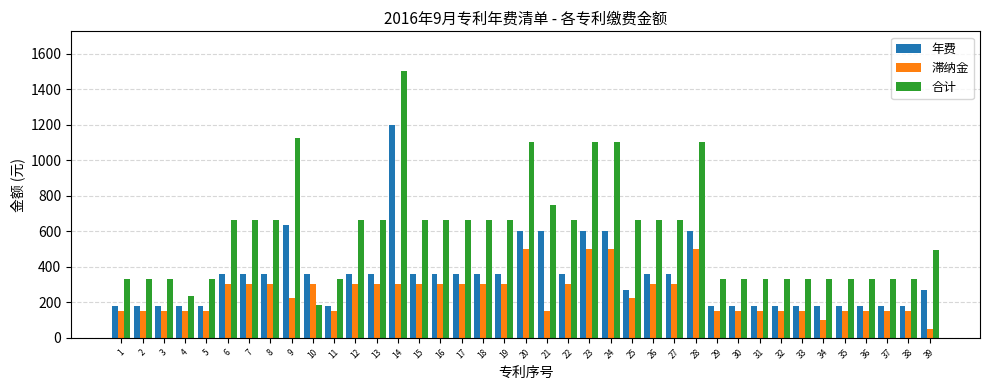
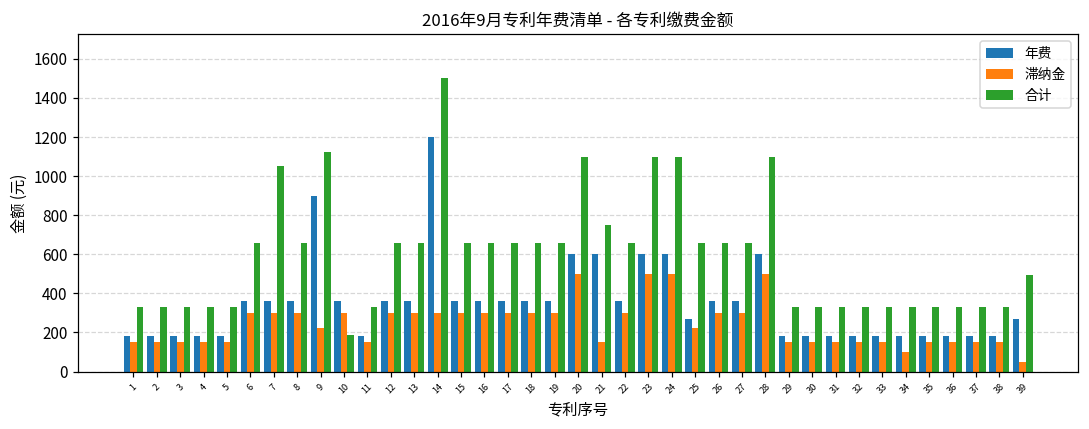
合计, 4: 240 -> 330
合计, 7: 660 -> 1050
年费, 9: 640 -> 900
